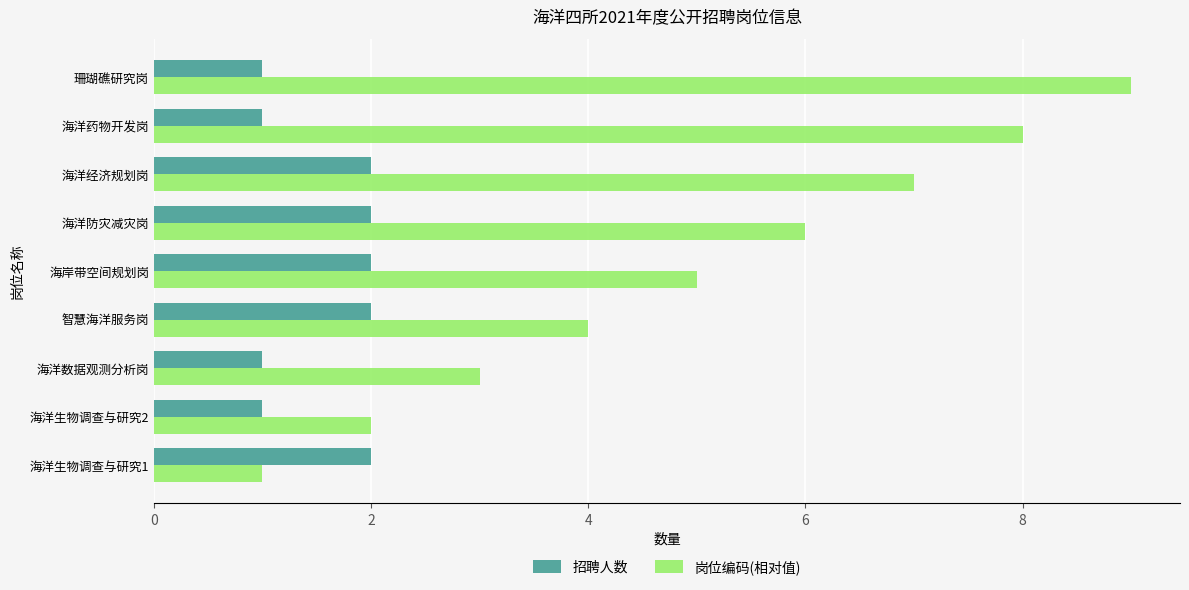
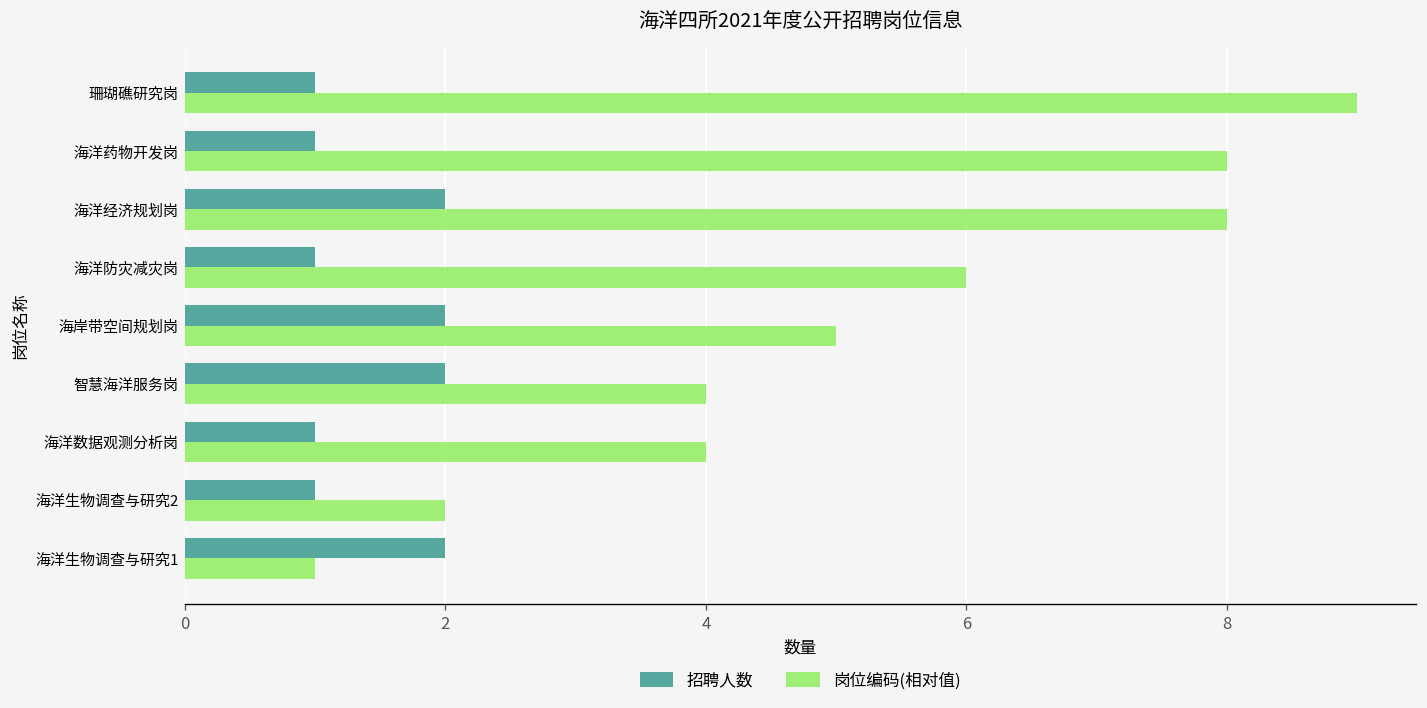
岗位编码(相对值), 海洋经济规划岗: 7.00 -> 8.00
招聘人数, 海洋防灾减灾岗: 2 -> 1
岗位编码(相对值), 海洋数据观测分析岗: 3.00 -> 4.00
